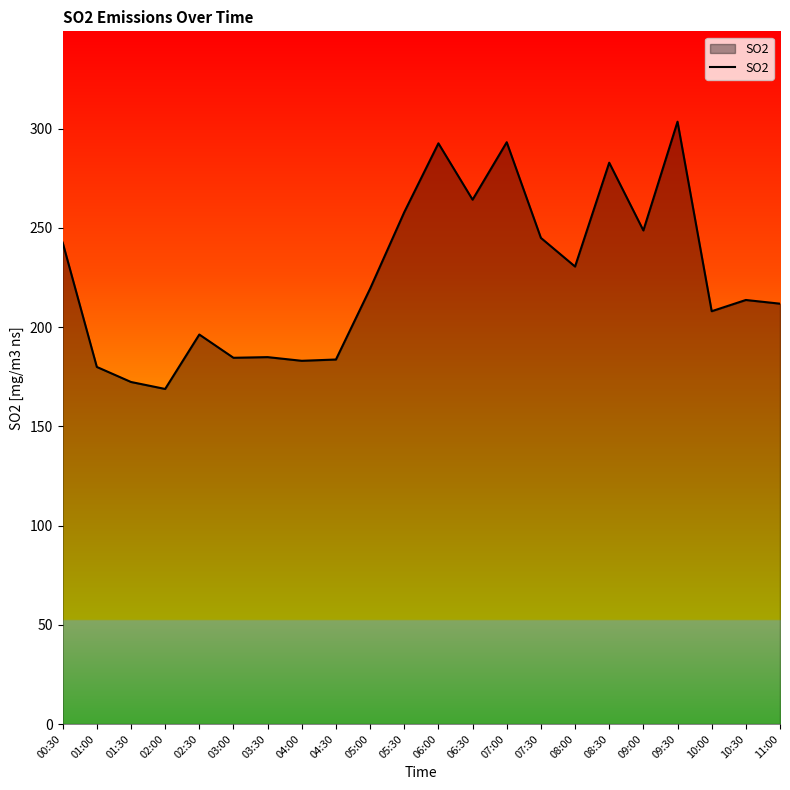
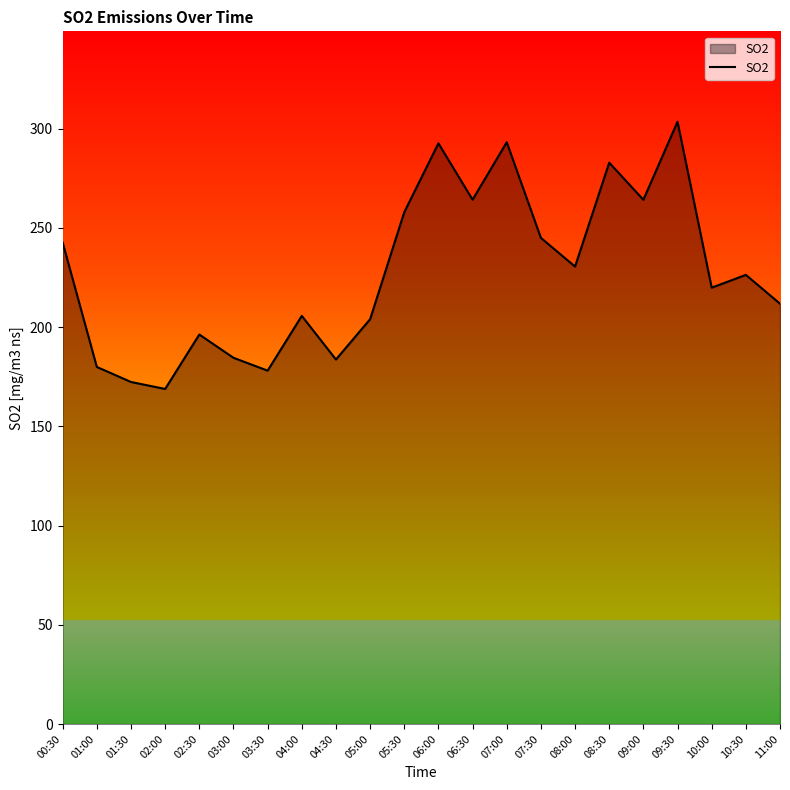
03:30: 185 -> 178
04:00: 183 -> 206
05:00: 219 -> 204
09:00: 249 -> 264
10:00: 208 -> 220
10:30: 214 -> 226
